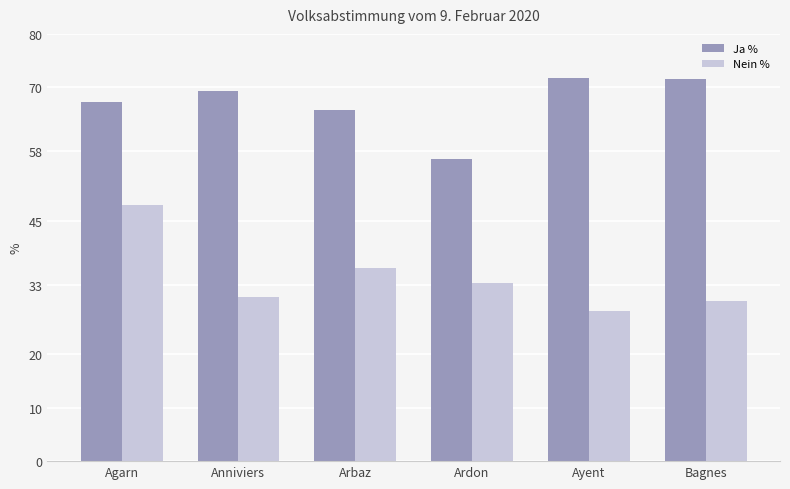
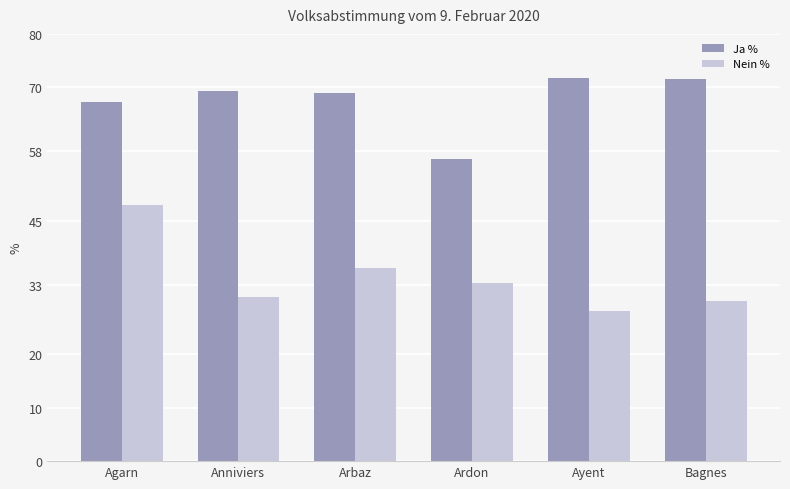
Ja %, Arbaz: 66 -> 69
